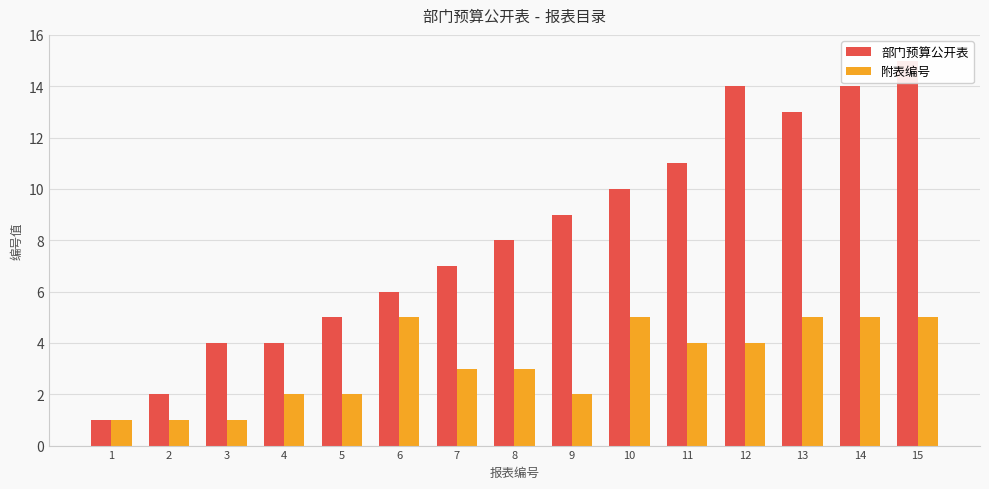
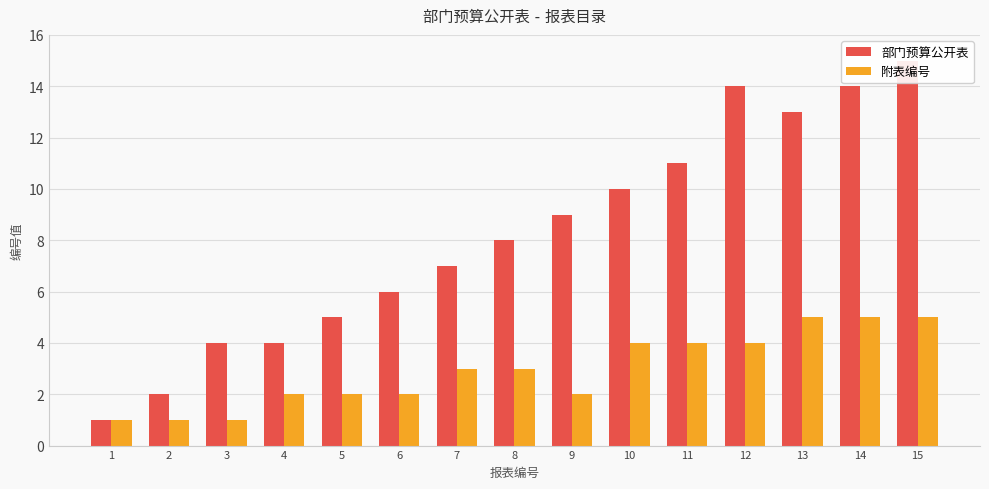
附表编号, 6: 5 -> 2
附表编号, 10: 5 -> 4
